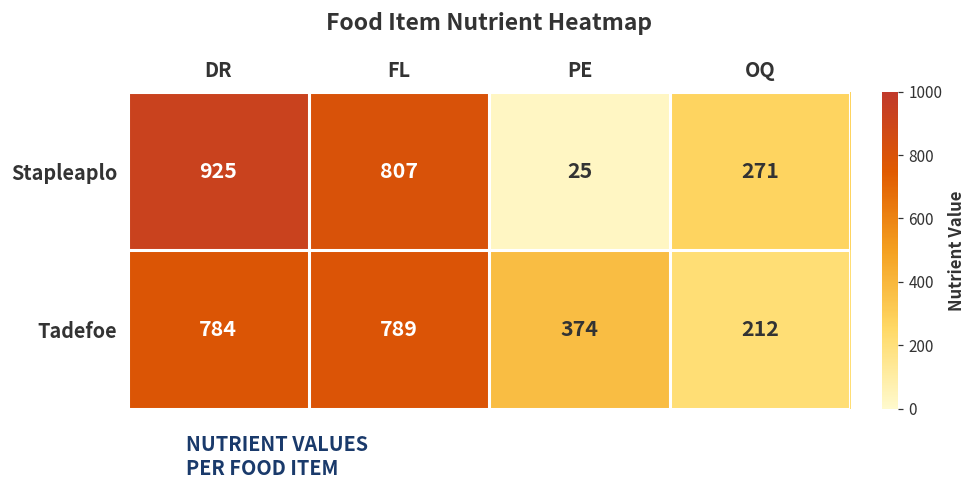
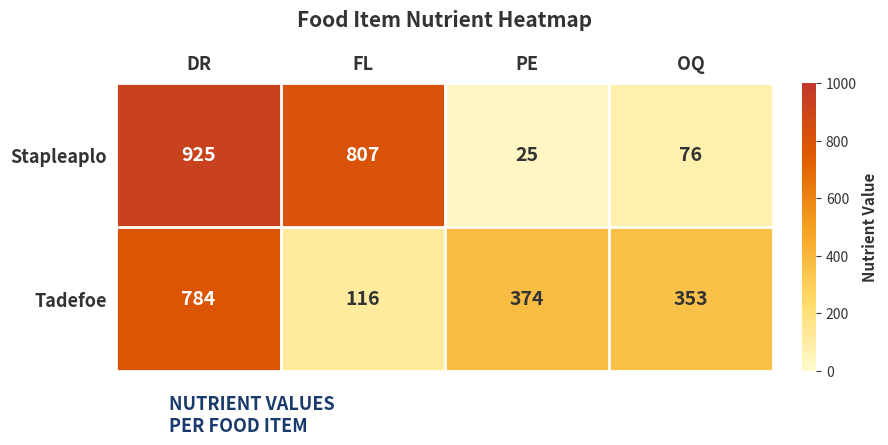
Stapleaplo, OQ: 271 -> 76
Tadefoe, FL: 789 -> 116
Tadefoe, OQ: 212 -> 353
